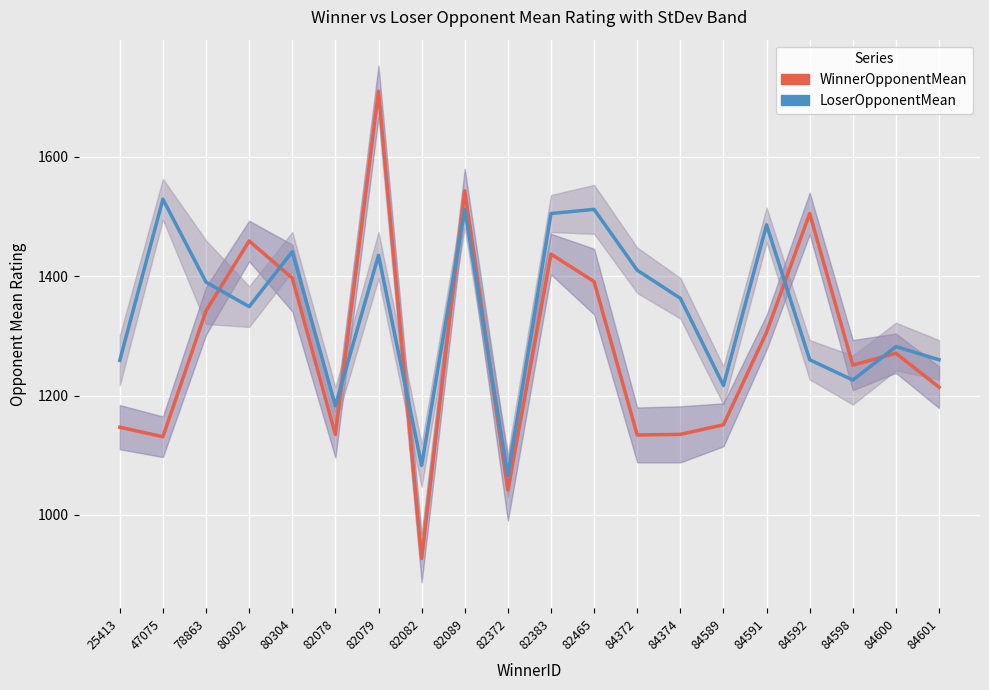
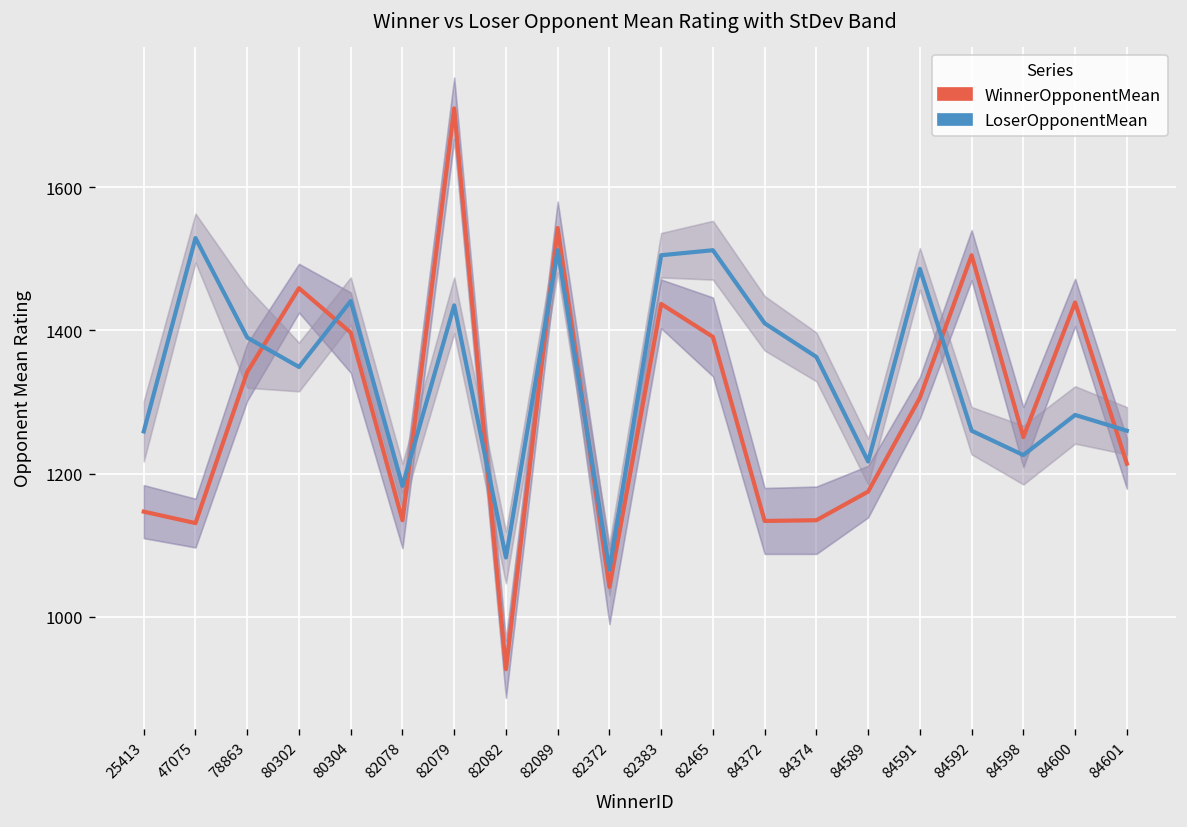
WinnerOpponentMean, 84589: 1150 -> 1180
WinnerOpponentMean, 84600: 1270 -> 1440
